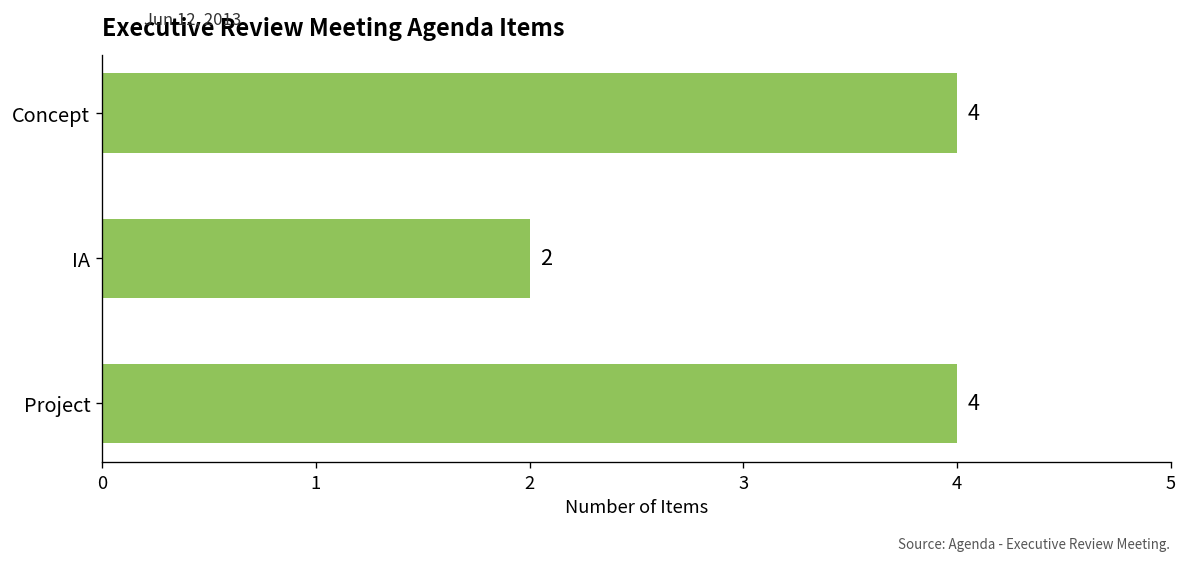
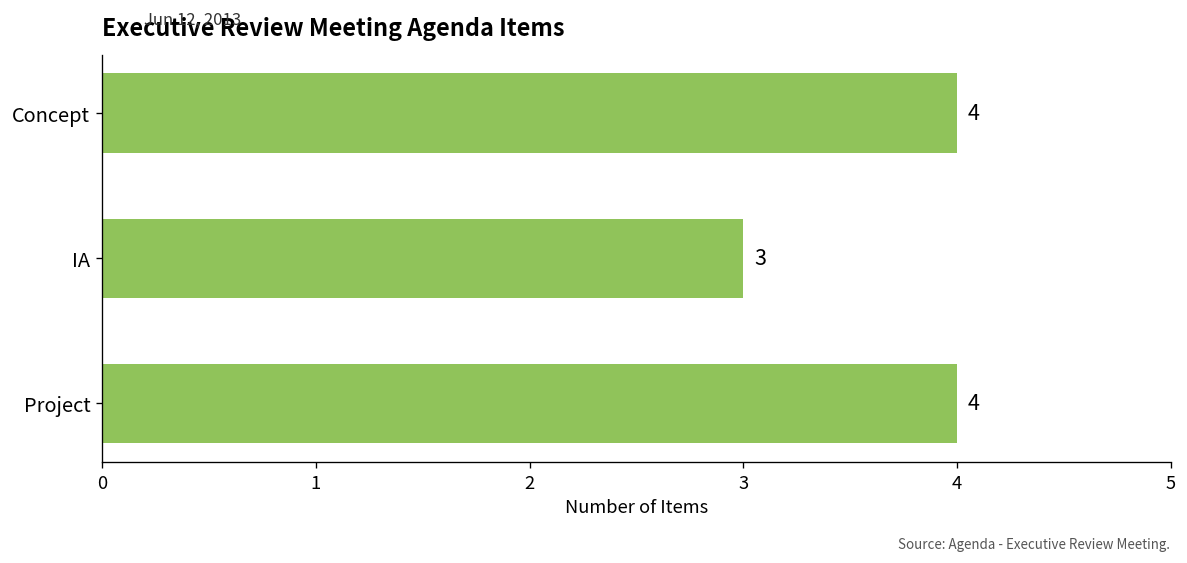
IA: 2 -> 3
